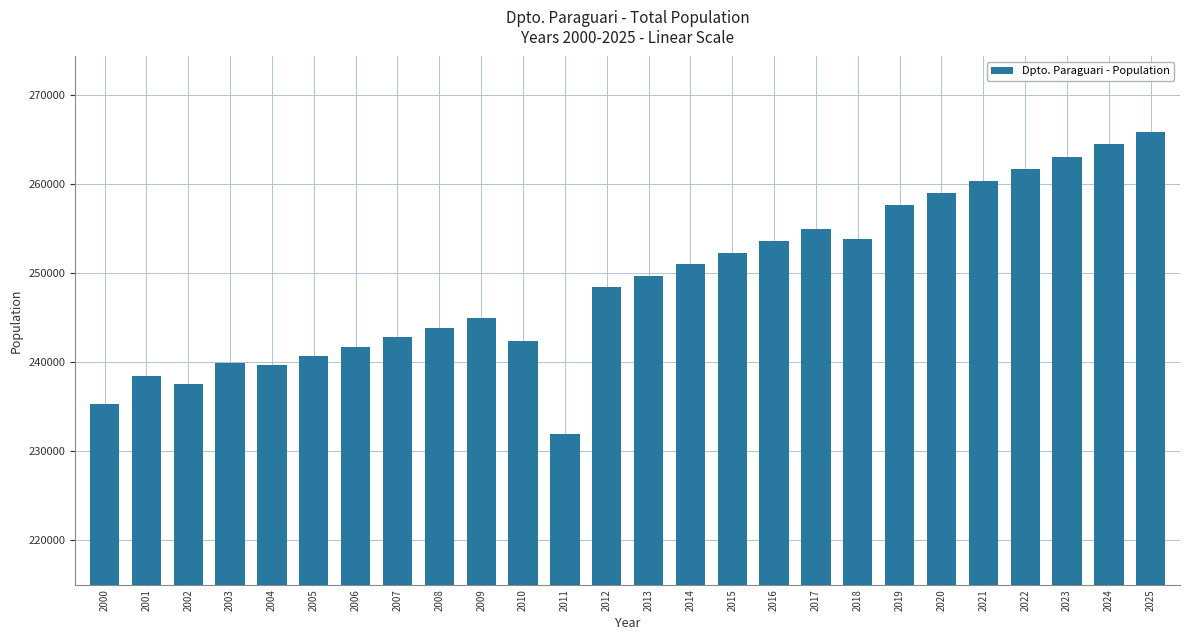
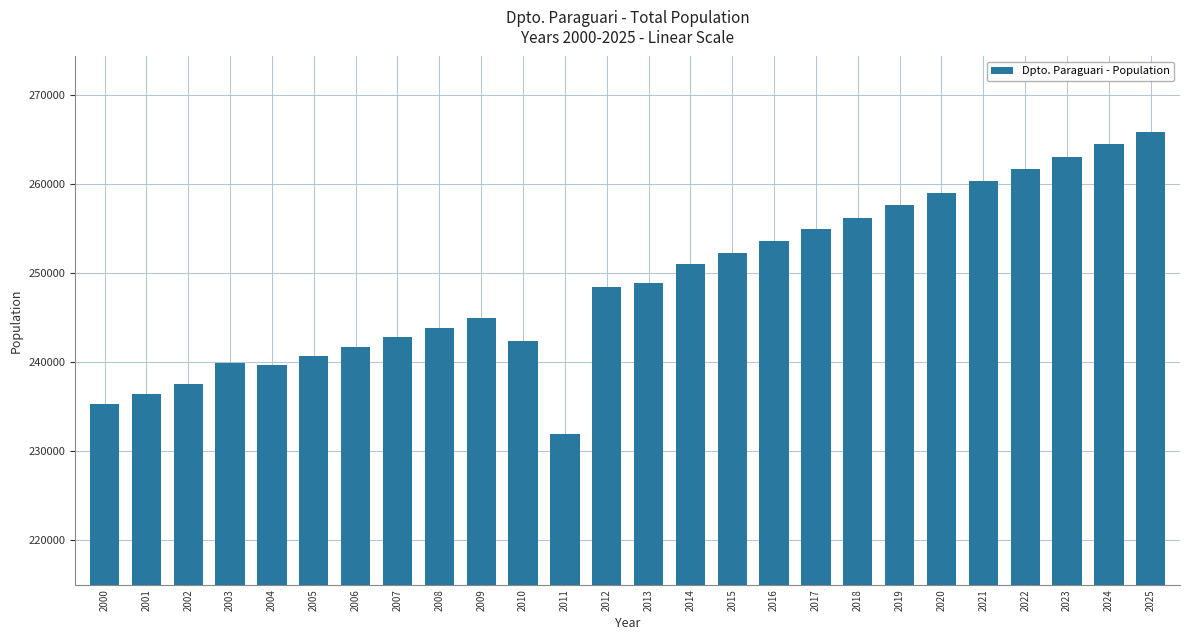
2001: 238000 -> 236000
2013: 250000 -> 249000
2018: 254000 -> 256000
